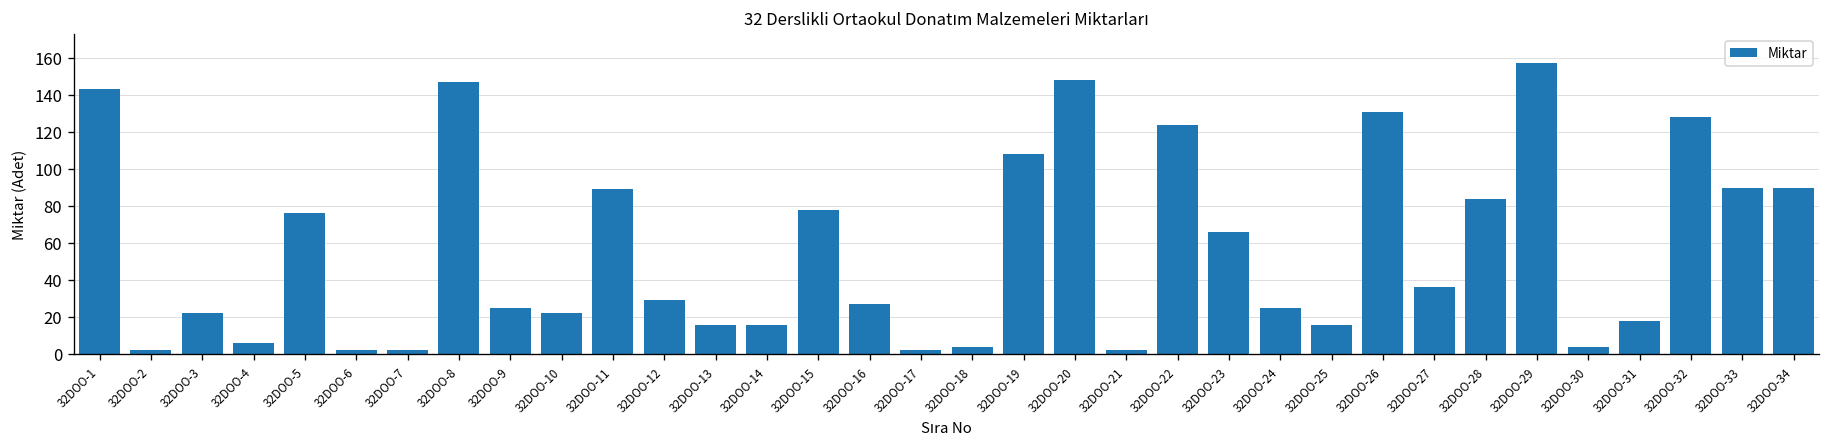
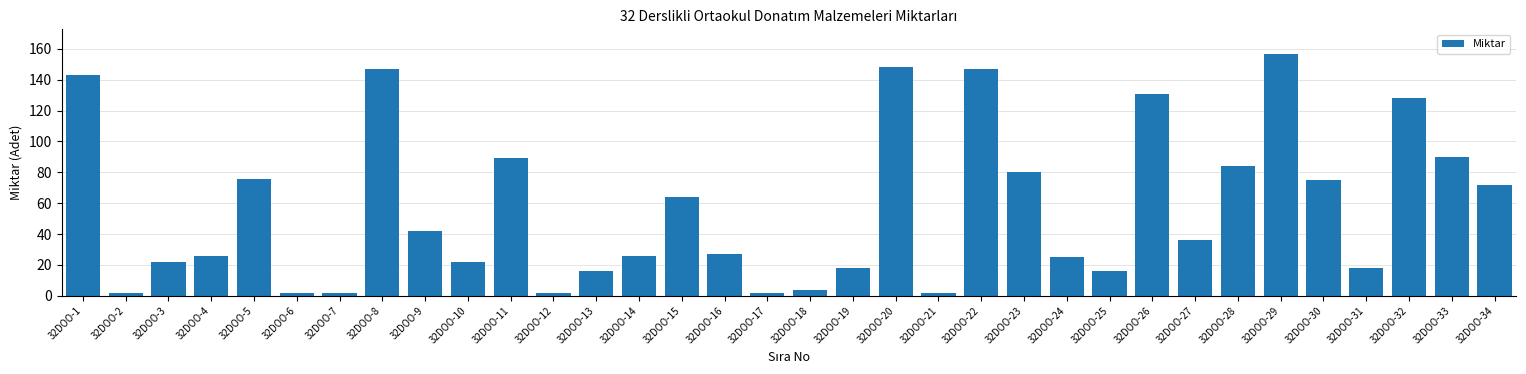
32DOO-4: 6 -> 26
32DOO-9: 25 -> 42
32DOO-12: 29 -> 2
32DOO-14: 16 -> 26
32DOO-15: 78 -> 64
32DOO-19: 108 -> 18
32DOO-22: 124 -> 147
32DOO-23: 66 -> 80
32DOO-30: 4 -> 75
32DOO-34: 90 -> 72
